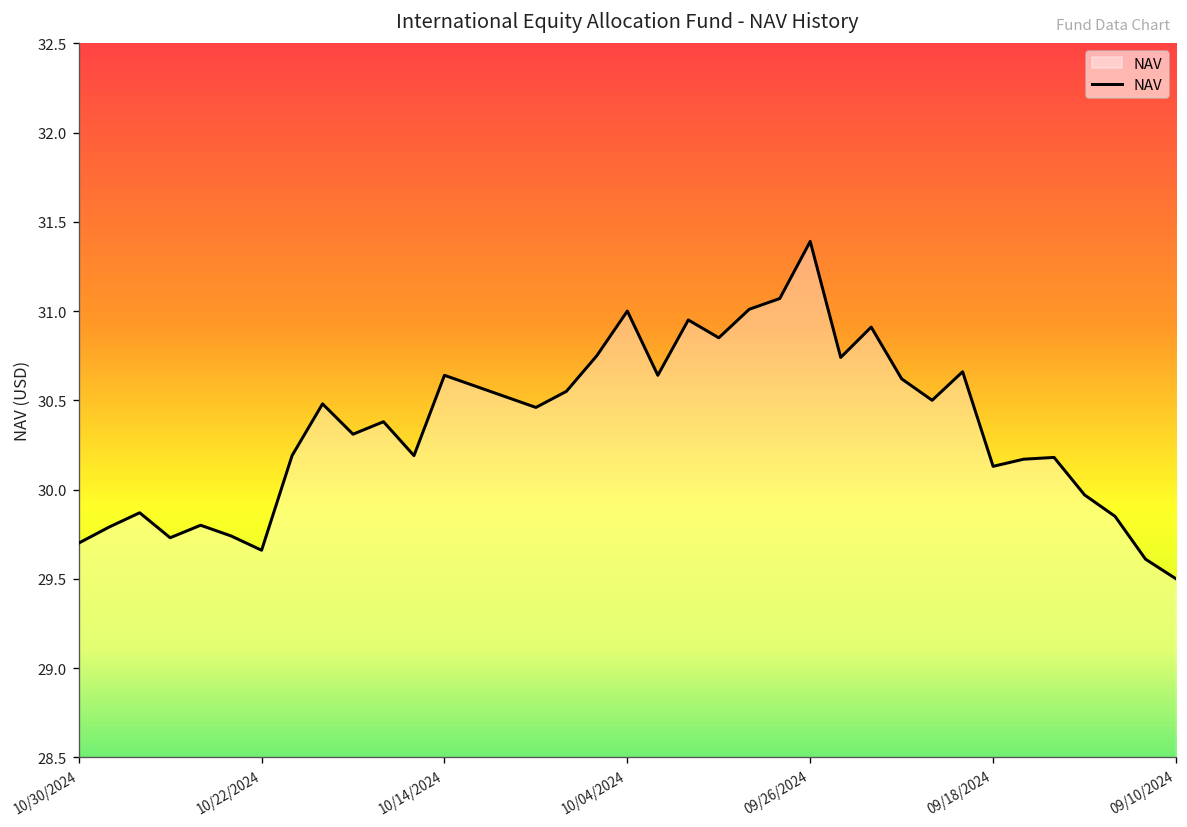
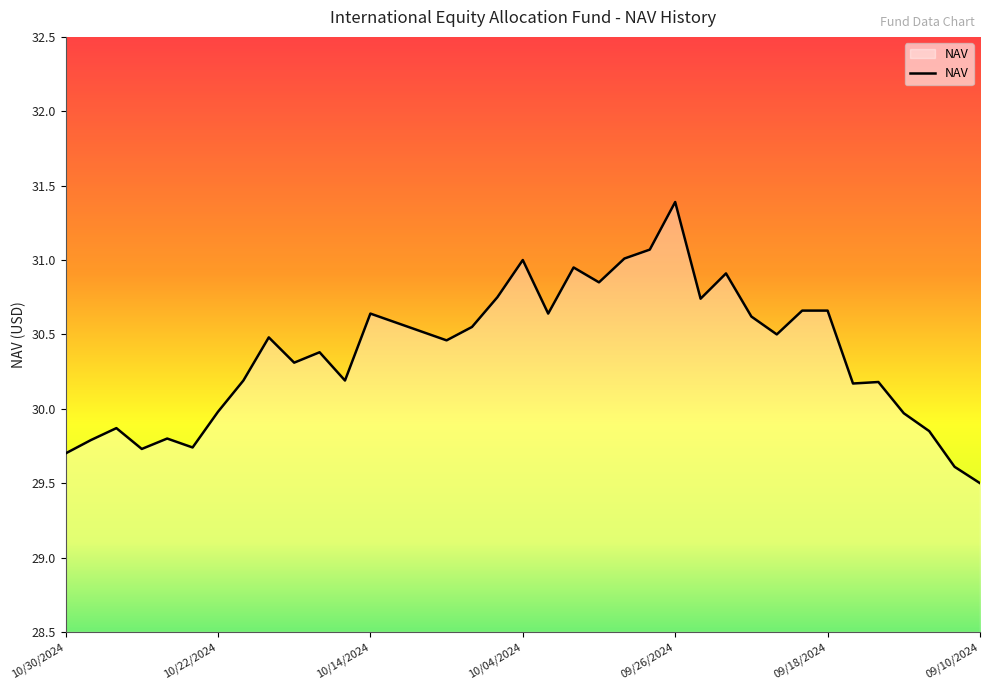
10/22/2024: 29.66 -> 29.98
09/18/2024: 30.13 -> 30.66
